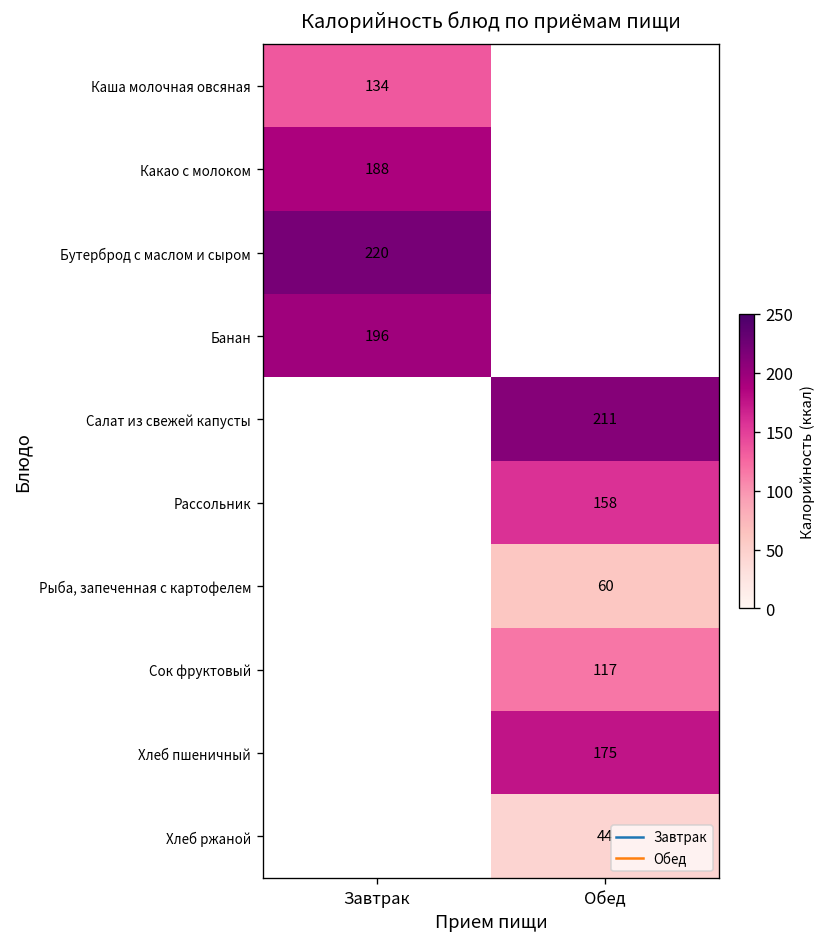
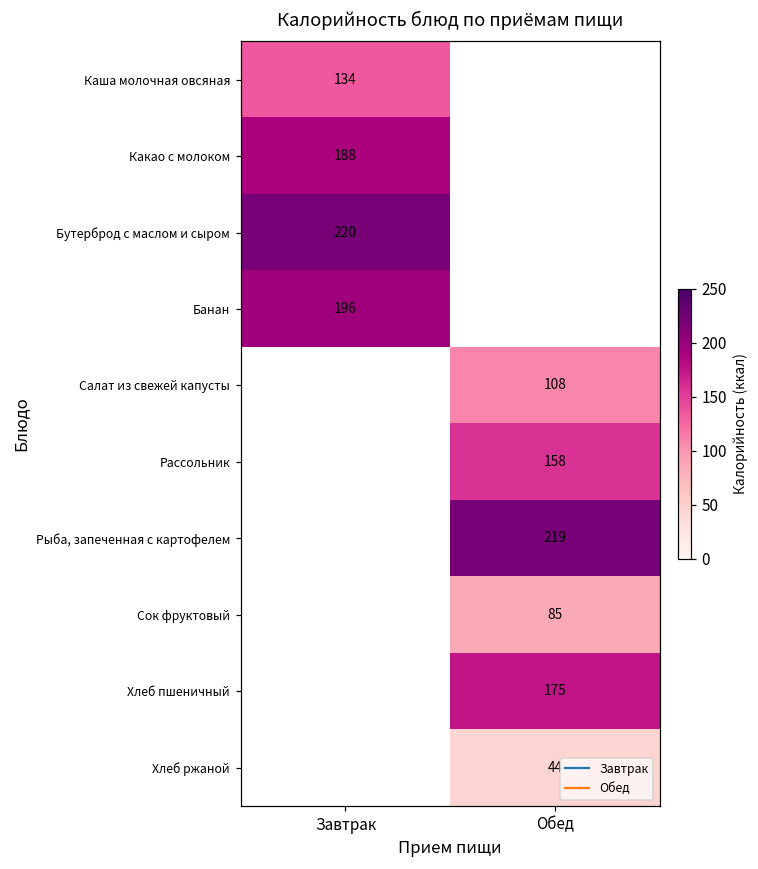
Салат из свежей капусты, Обед: 211 -> 108
Рыба, запеченная с картофелем, Обед: 60 -> 219
Сок фруктовый, Обед: 117 -> 85
